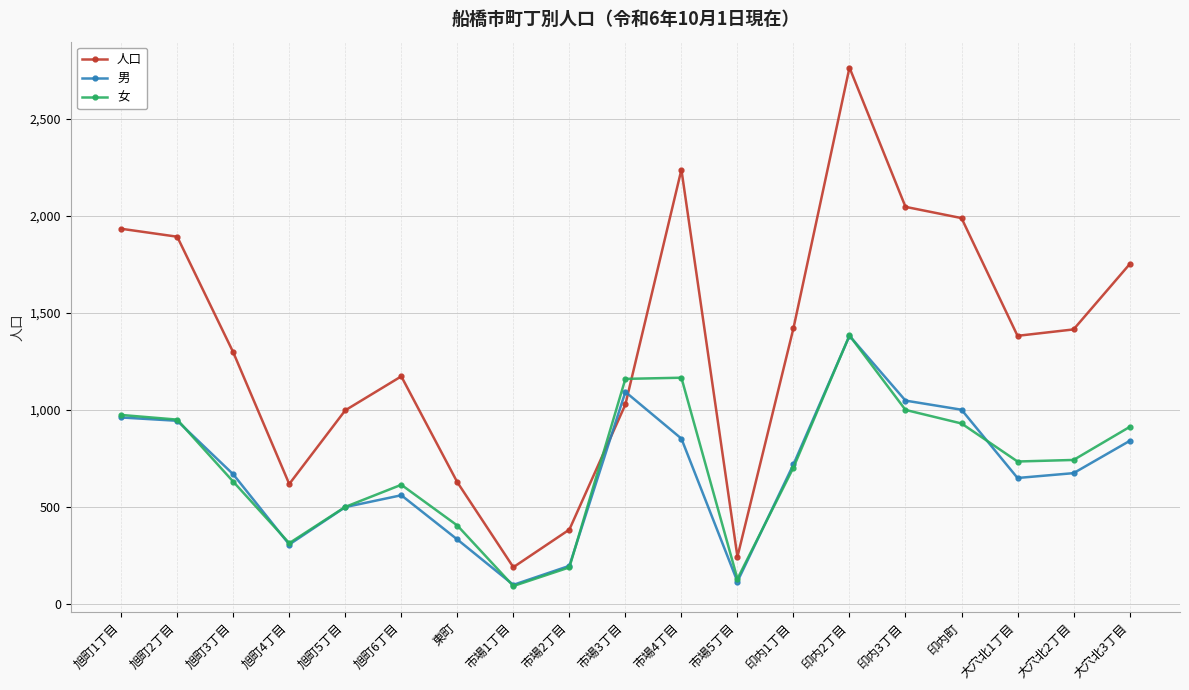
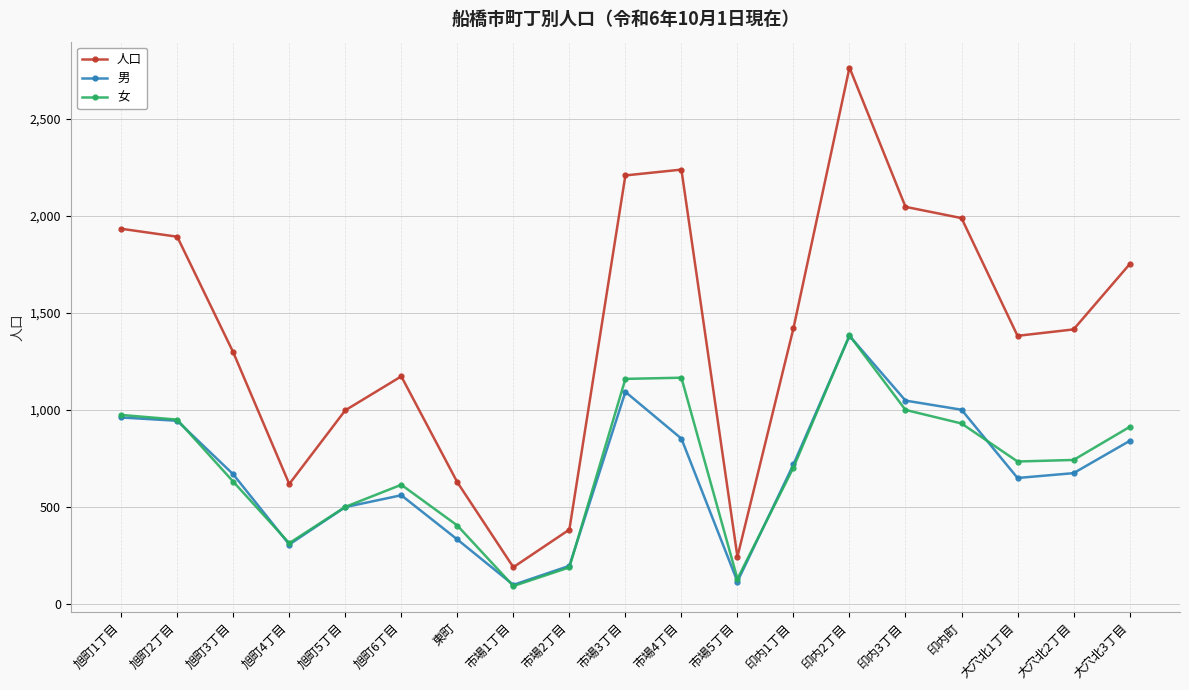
人口, 市場3丁目: 1,030 -> 2,210
